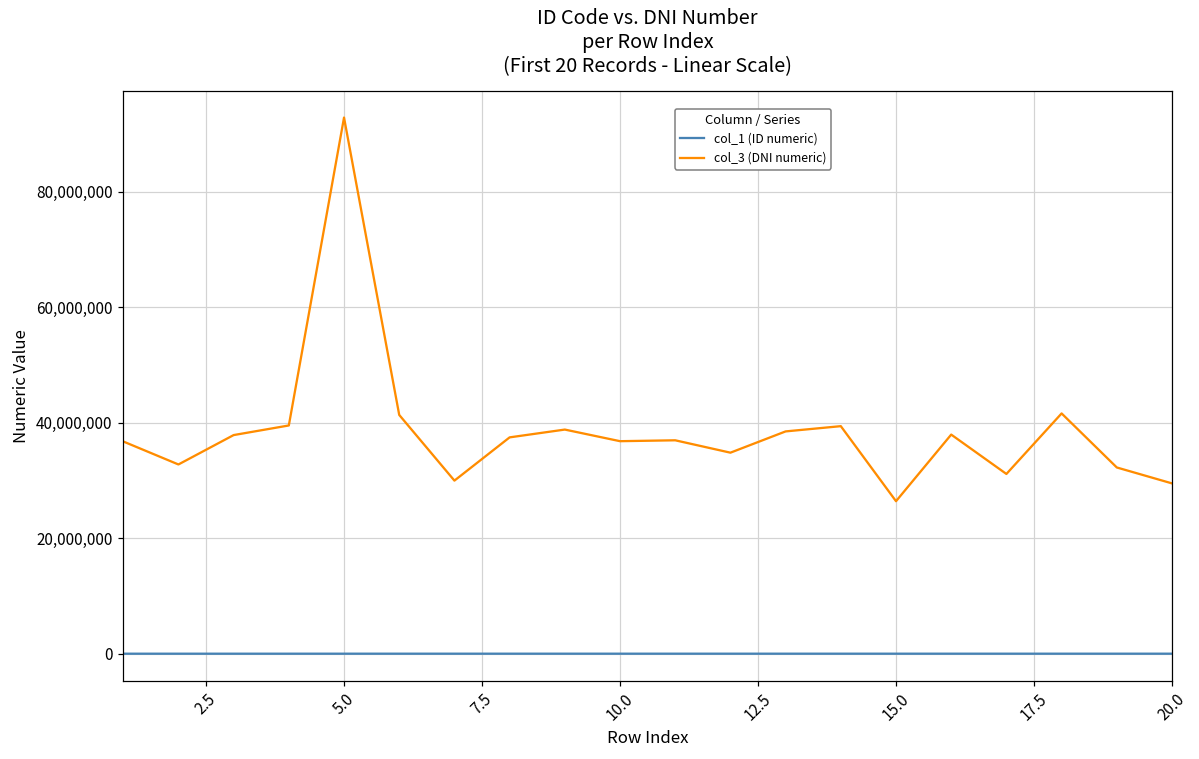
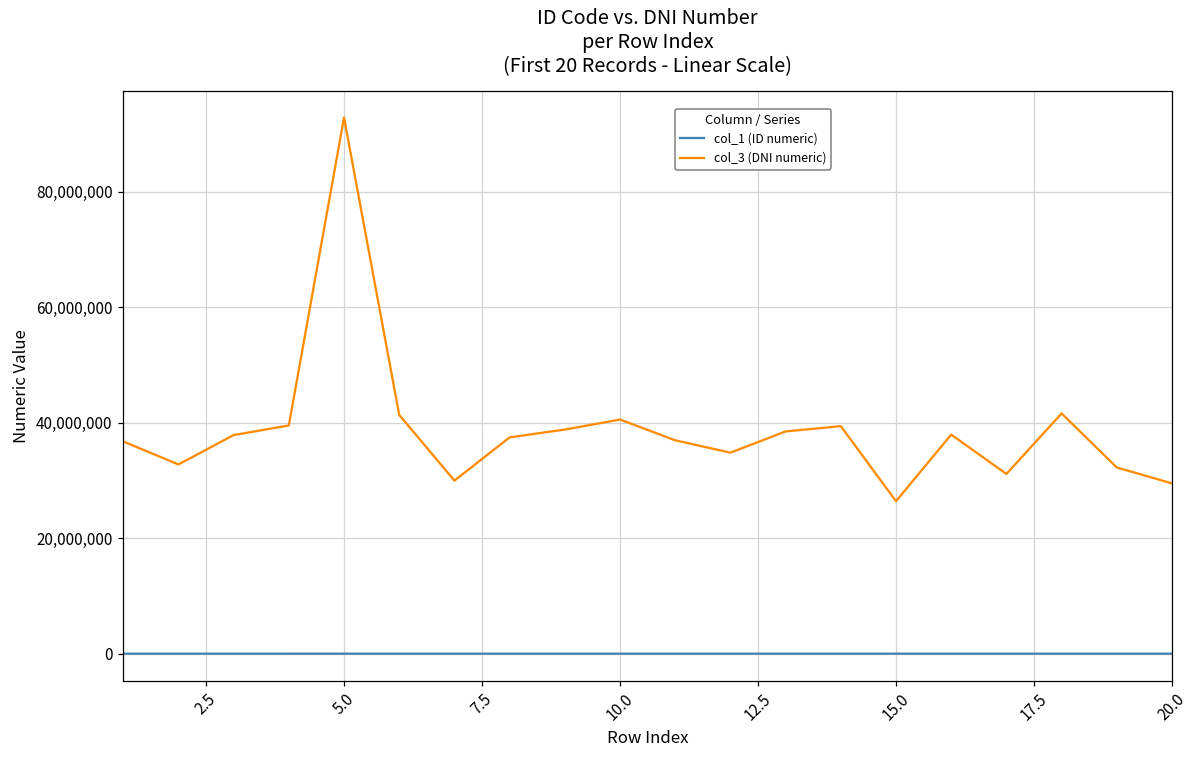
col_3 (DNI numeric), 10.0: 37,000,000 -> 41,000,000
